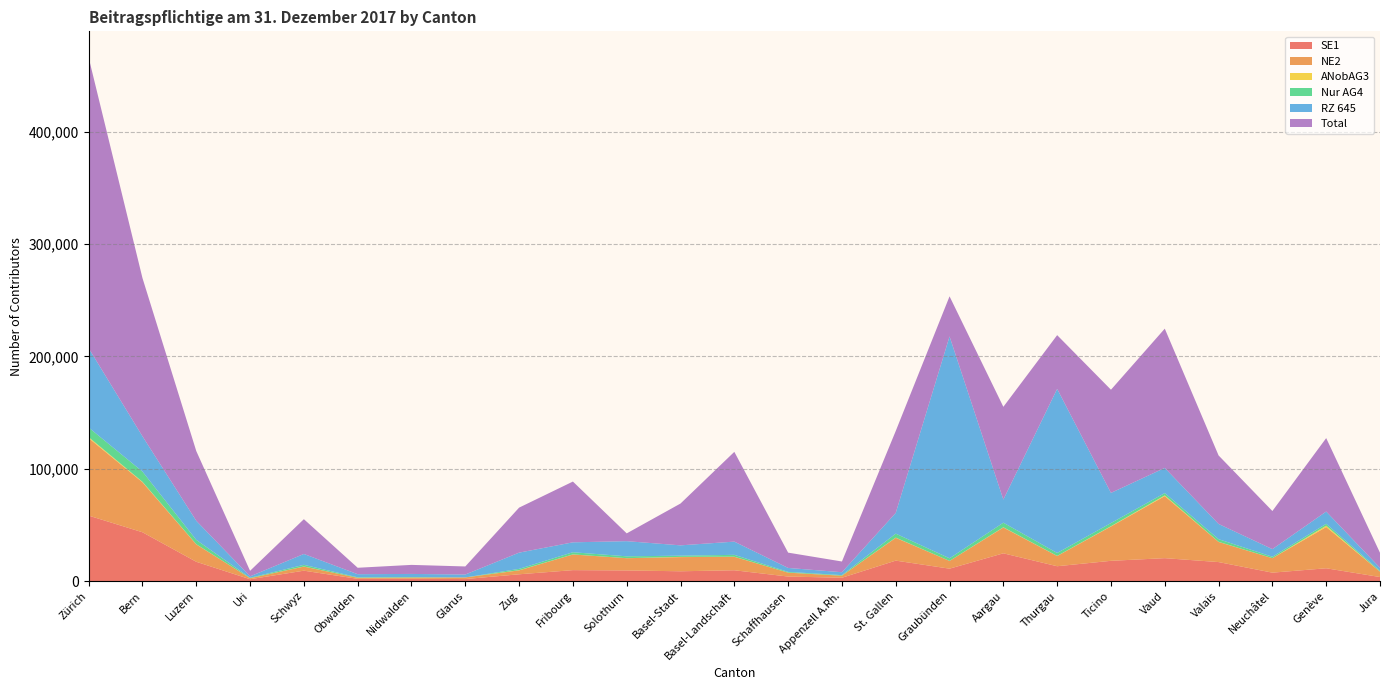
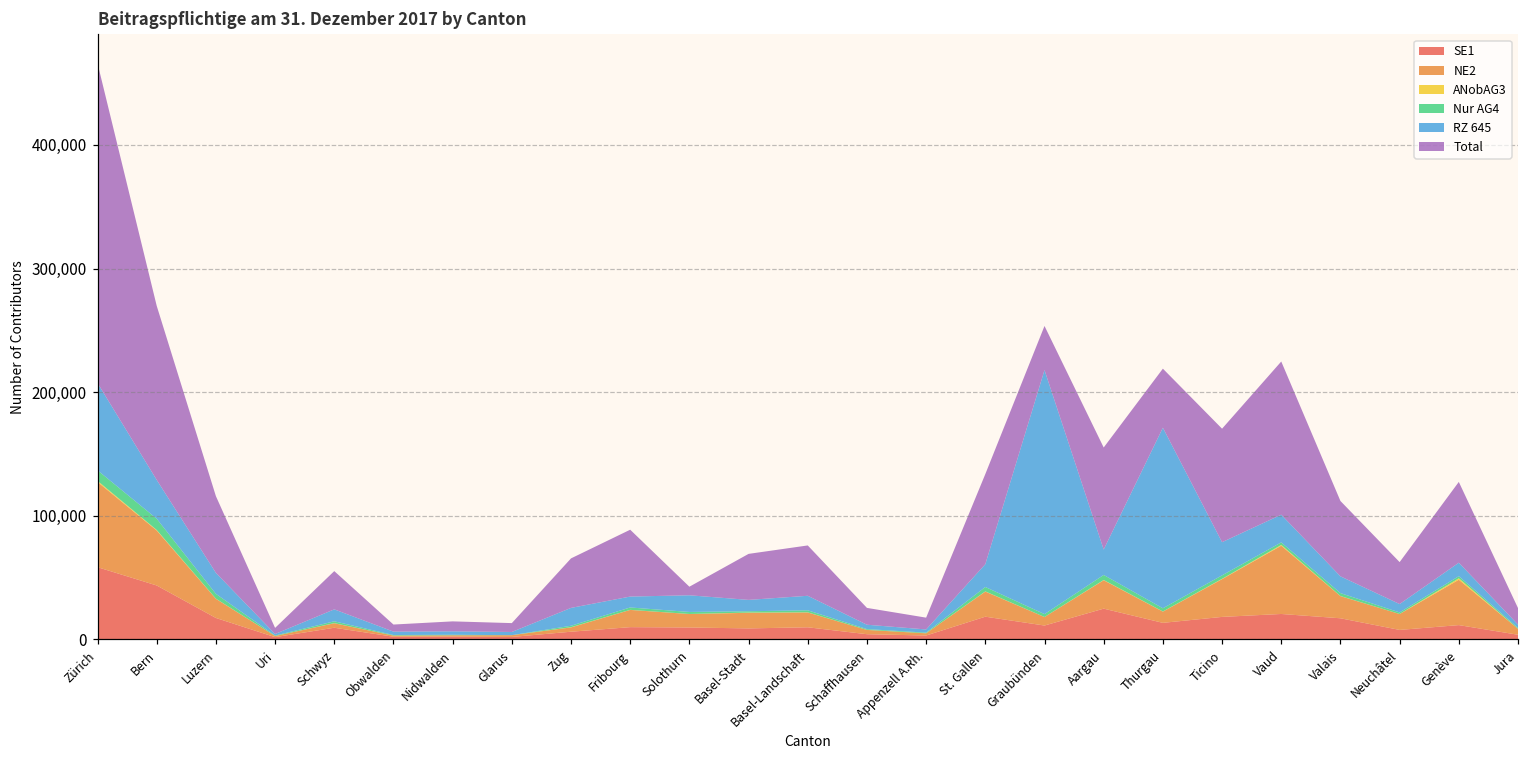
Total, Basel-Landschaft: 80,000 -> 41,000
